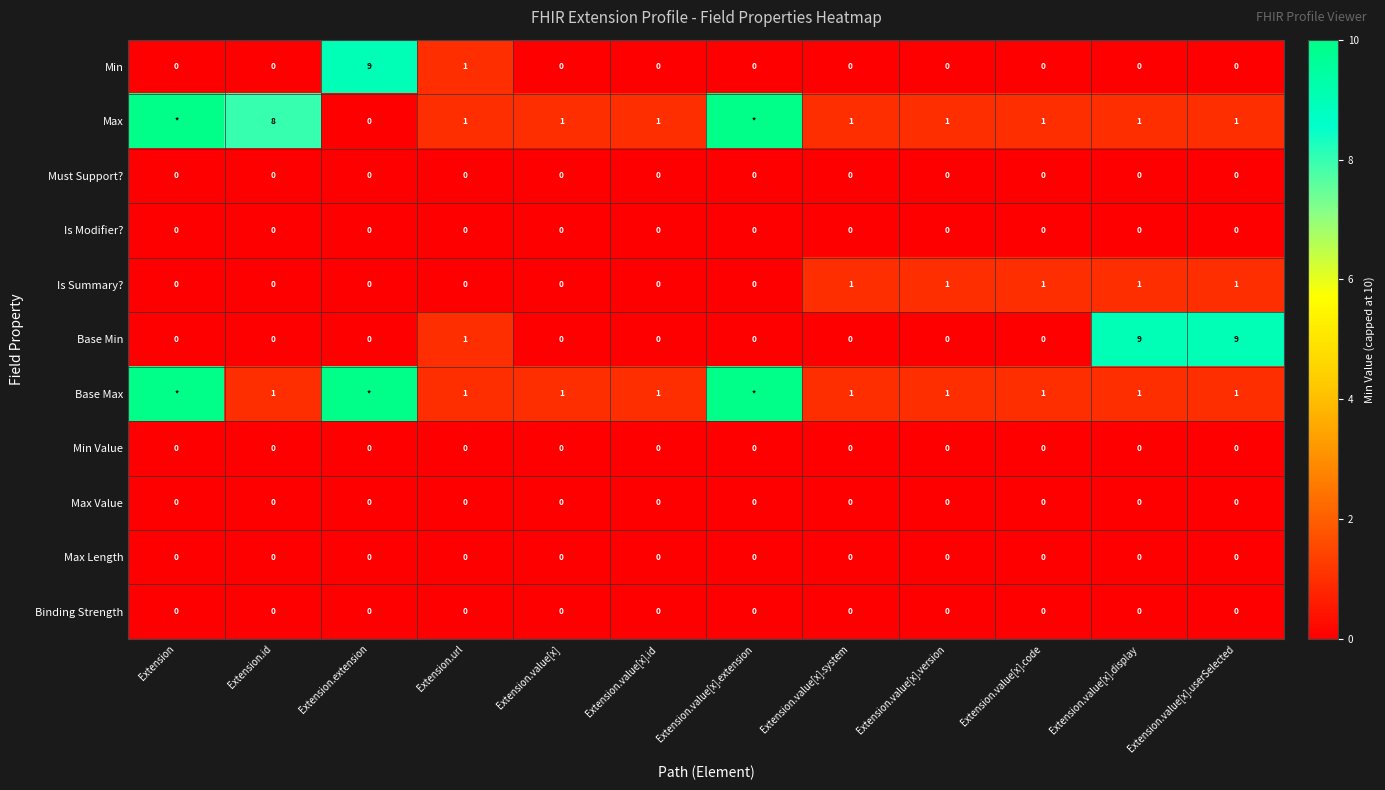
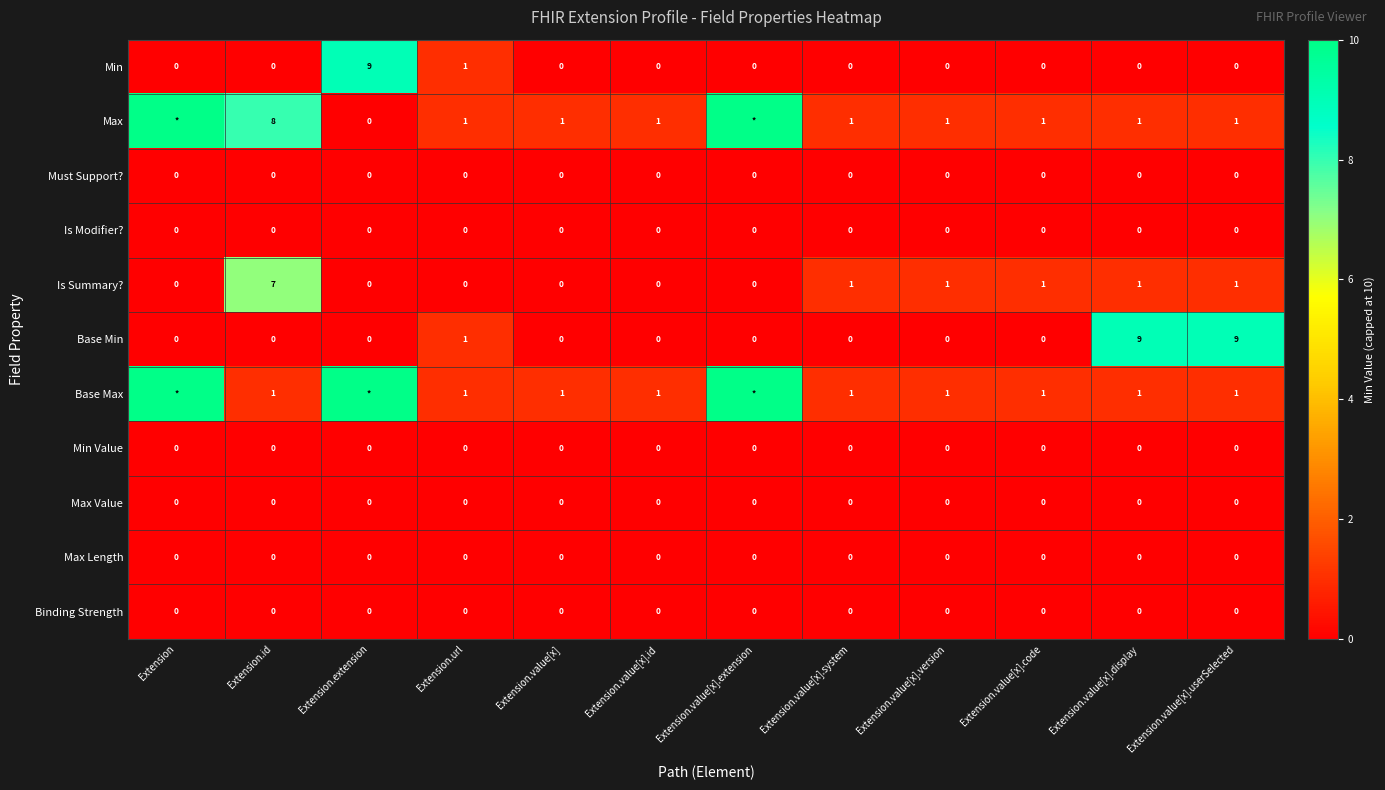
Is Summary?, Extension.id: 0 -> 7
